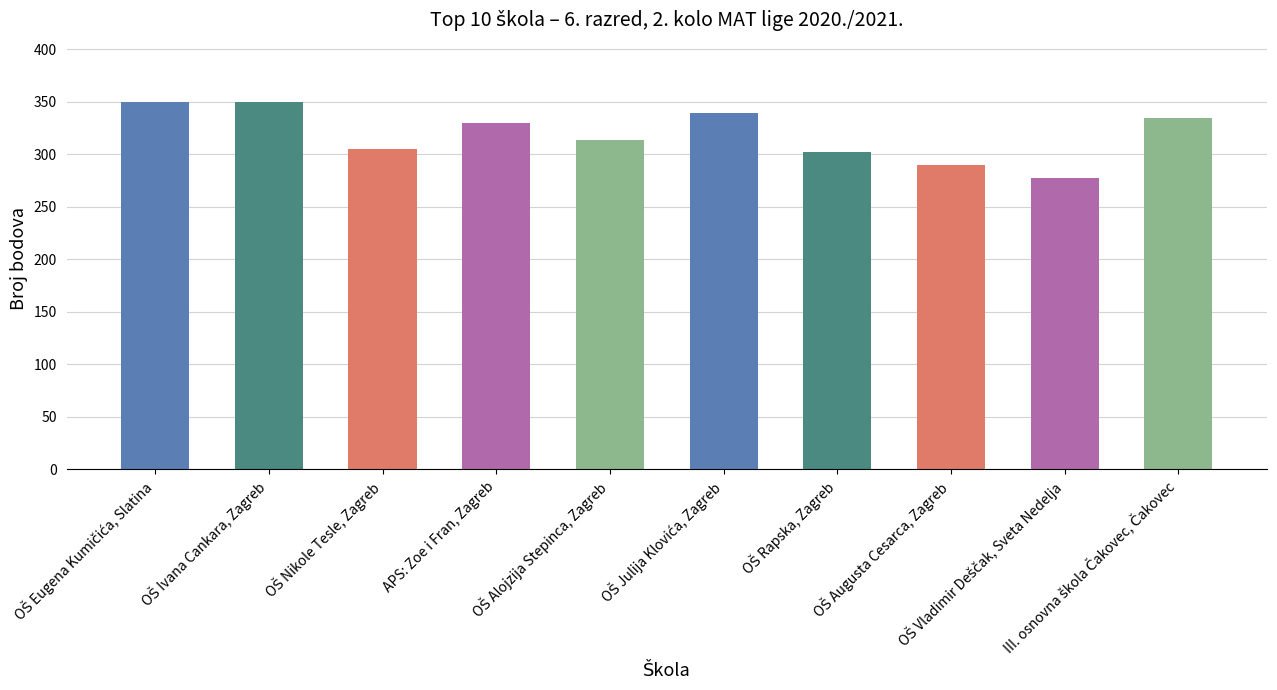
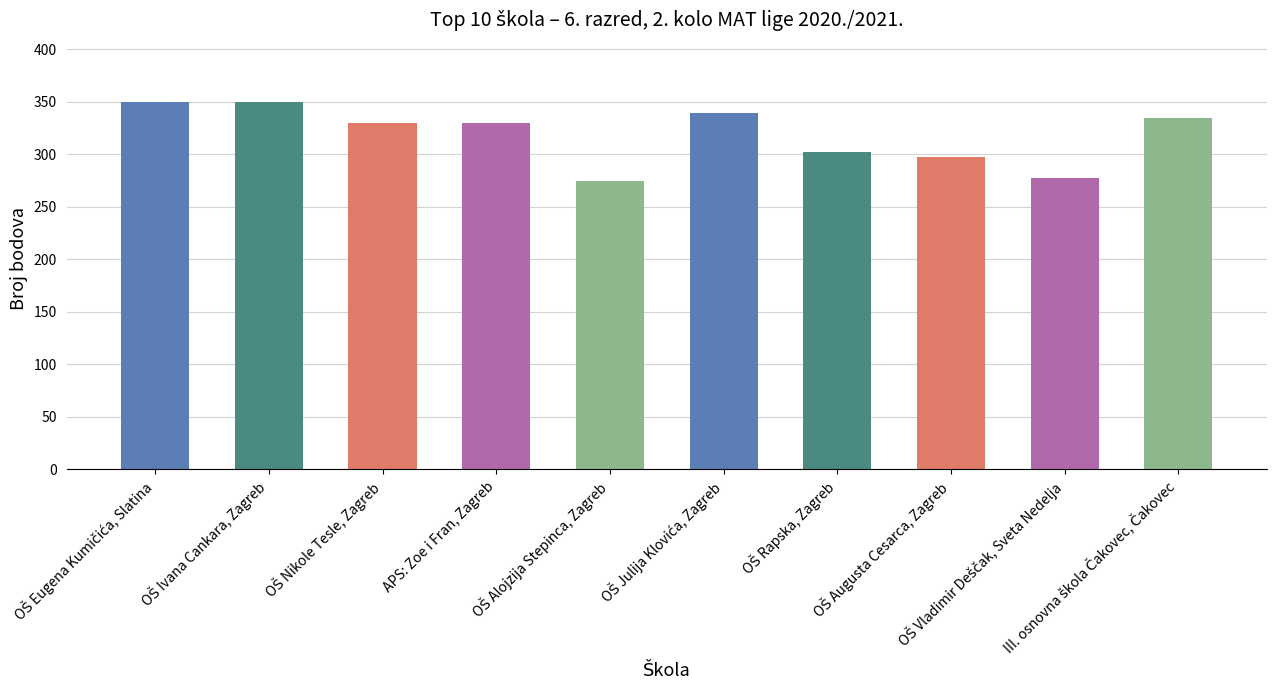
OŠ Nikole Tesle, Zagreb: 305 -> 330
OŠ Alojzija Stepinca, Zagreb: 314 -> 275
OŠ Augusta Cesarca, Zagreb: 290 -> 298
